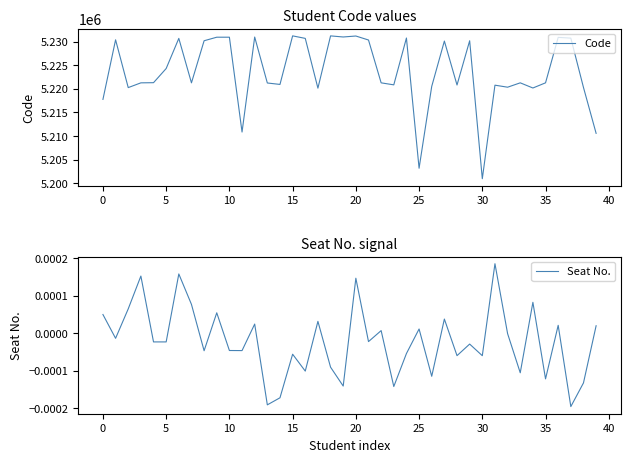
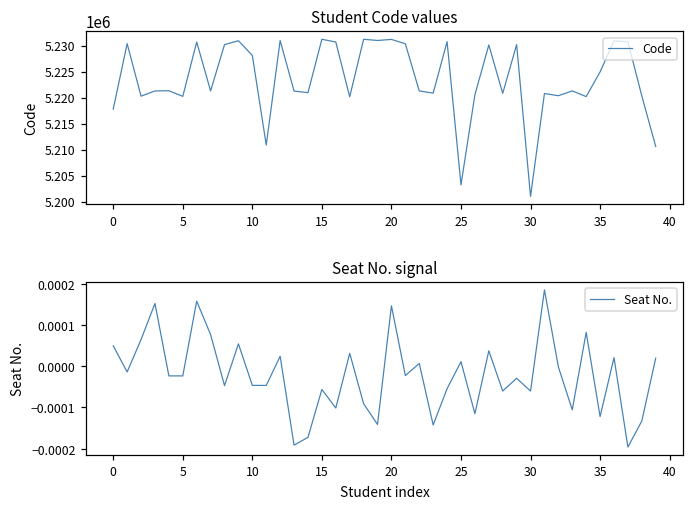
Student Code values, 5: 5224000 -> 5220000
Student Code values, 10: 5231000 -> 5228000
Student Code values, 35: 5221000 -> 5225000
